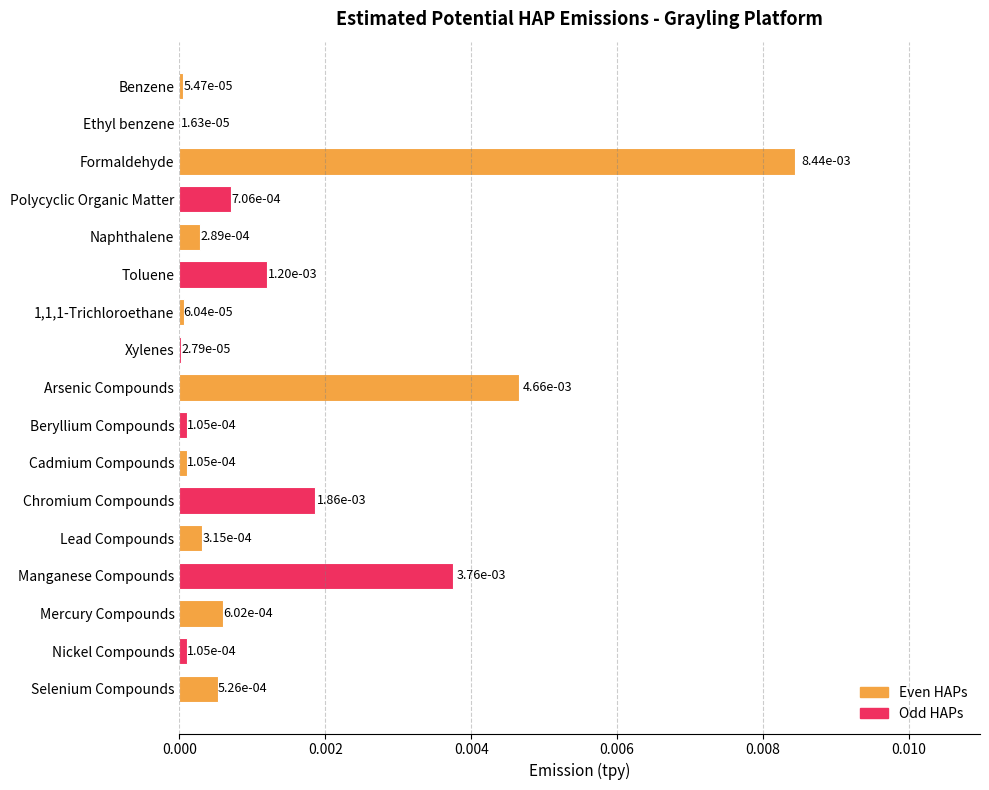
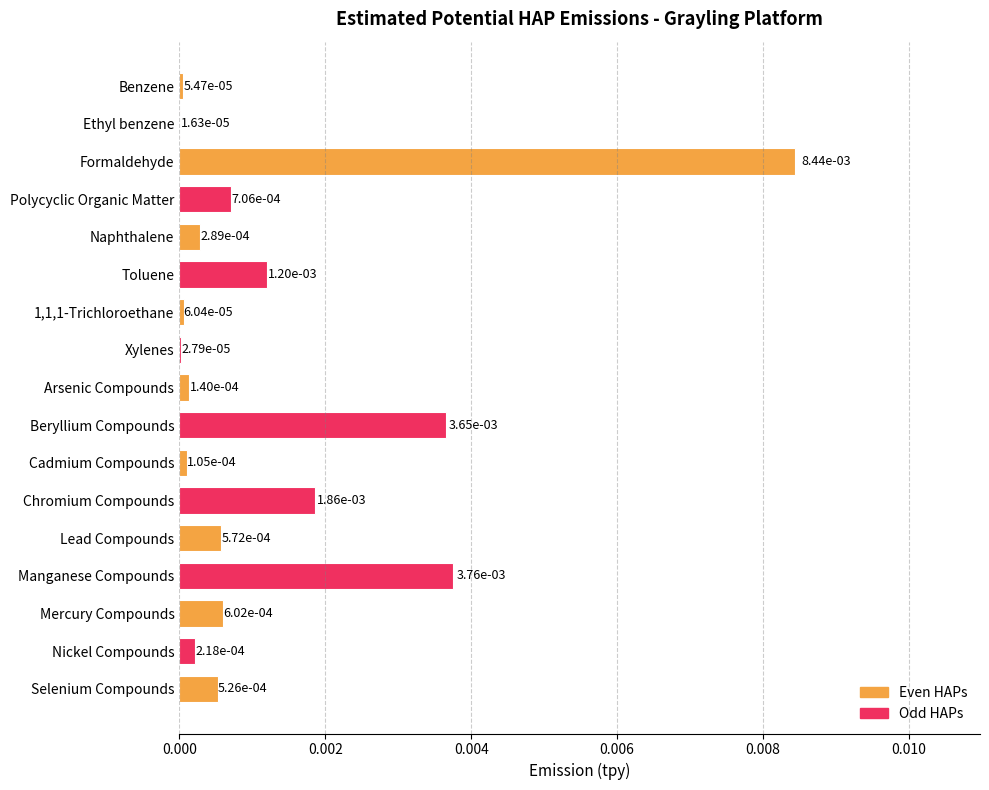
Arsenic Compounds: 4.66e-03 -> 1.40e-04
Beryllium Compounds: 1.05e-04 -> 3.65e-03
Lead Compounds: 3.15e-04 -> 5.72e-04
Nickel Compounds: 1.05e-04 -> 2.18e-04
